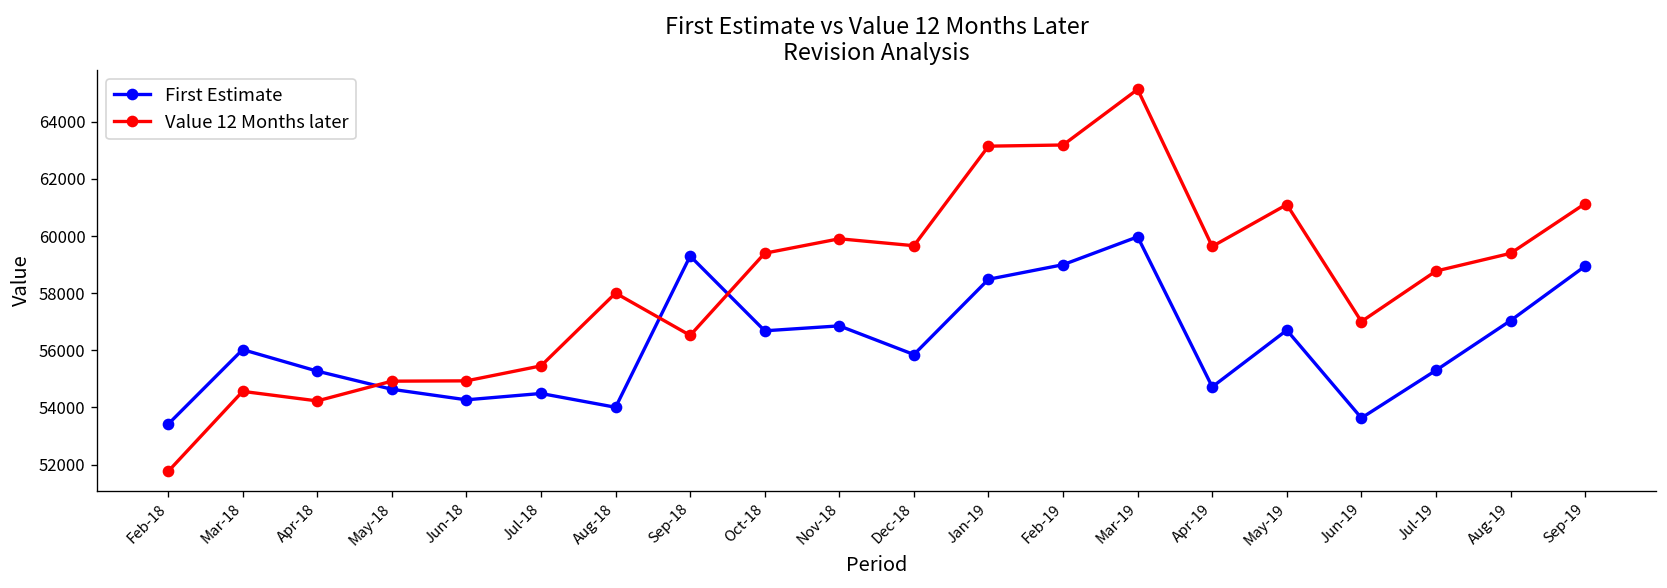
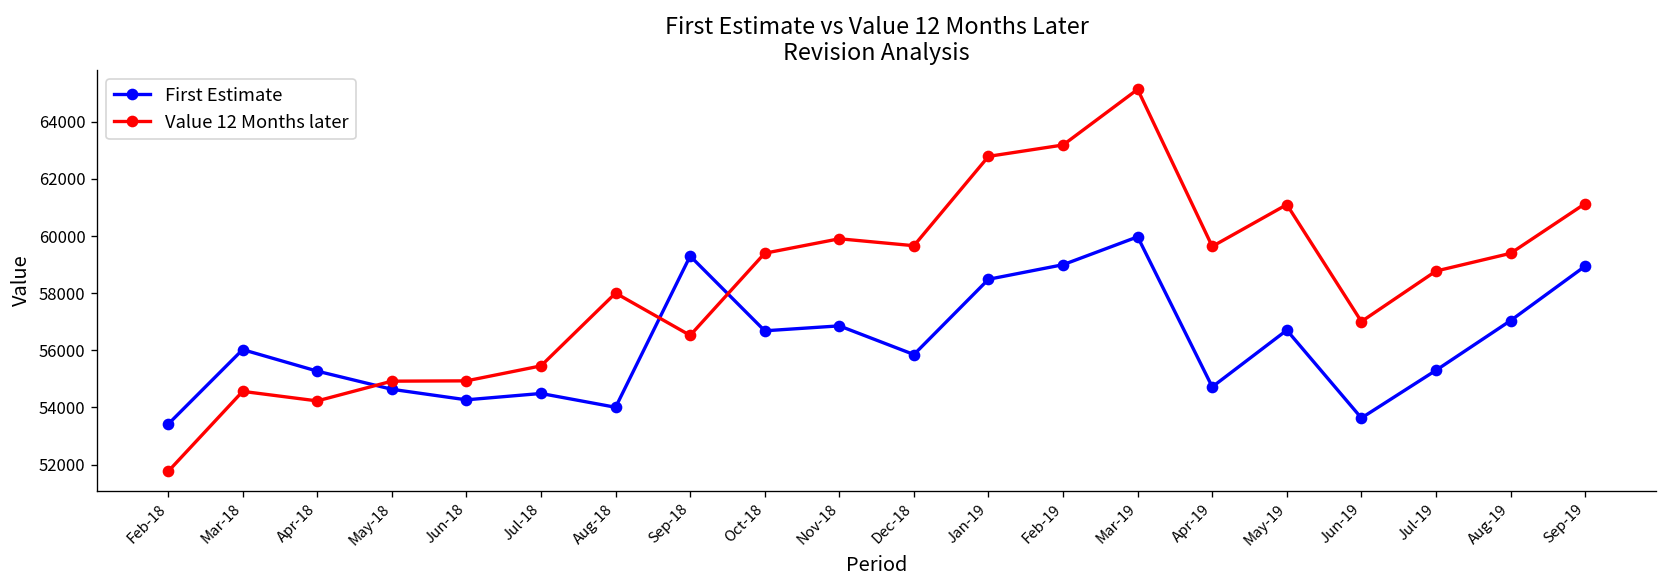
Value 12 Months later, Jan-19: 63100 -> 62800
